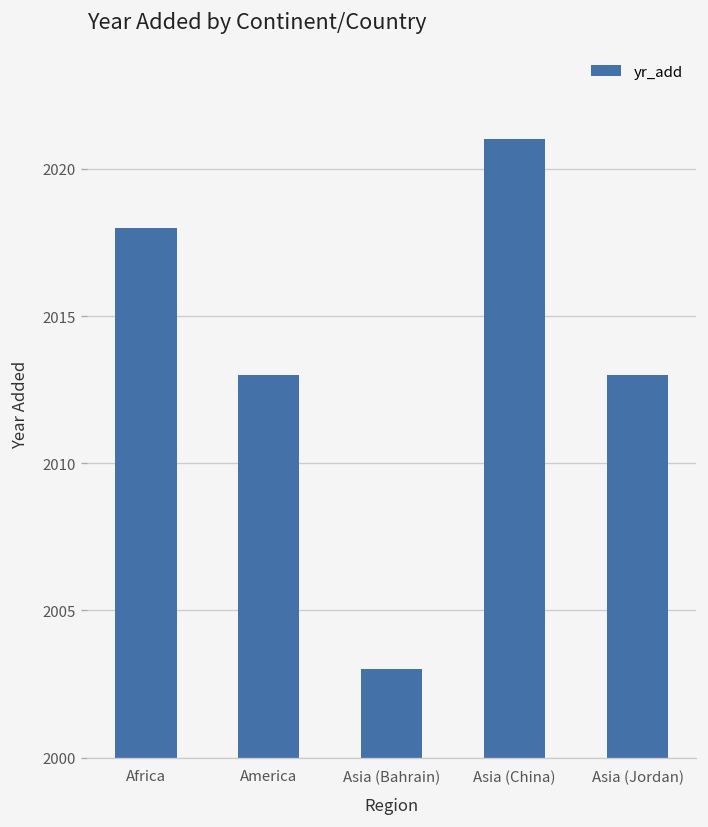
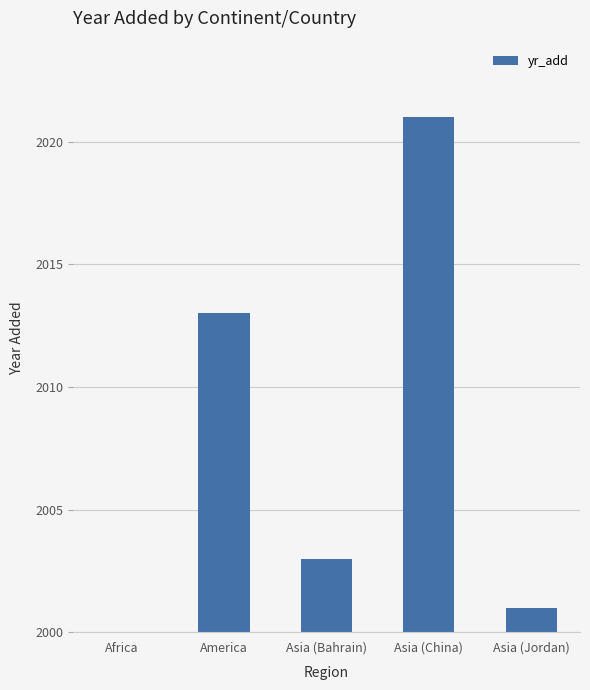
Africa: 2018 -> 2000
Asia (Jordan): 2013 -> 2001
